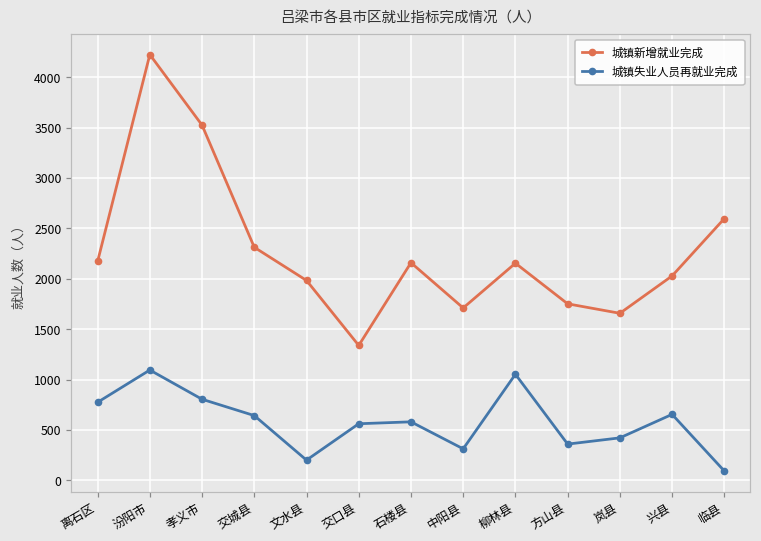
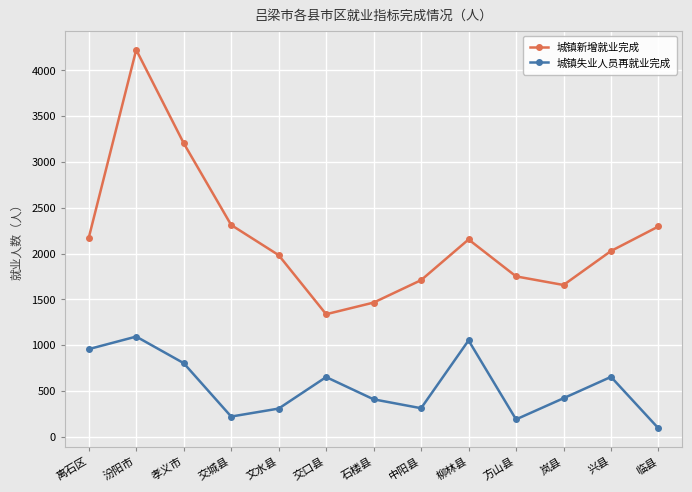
城镇失业人员再就业完成, 离石区: 800 -> 1000
城镇新增就业完成, 孝义市: 3500 -> 3200
城镇失业人员再就业完成, 交城县: 600 -> 200
城镇失业人员再就业完成, 文水县: 200 -> 300
城镇失业人员再就业完成, 交口县: 600 -> 700
城镇新增就业完成, 石楼县: 2200 -> 1500
城镇失业人员再就业完成, 石楼县: 600 -> 400
城镇失业人员再就业完成, 方山县: 400 -> 200
城镇新增就业完成, 临县: 2600 -> 2300
